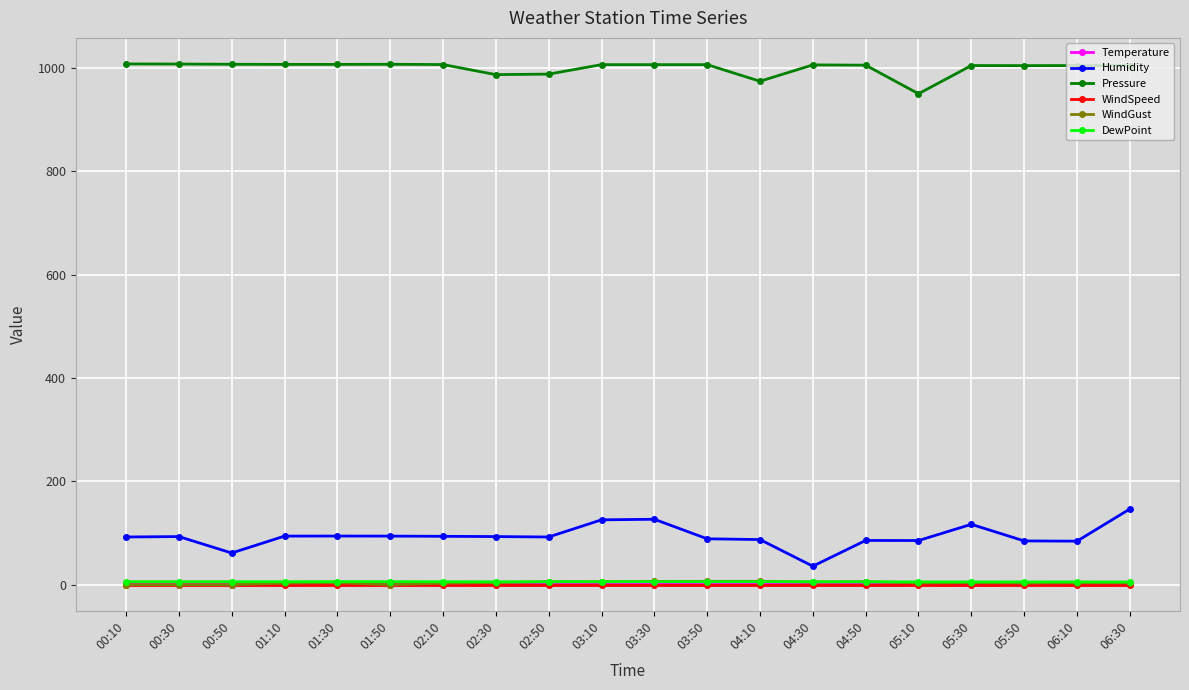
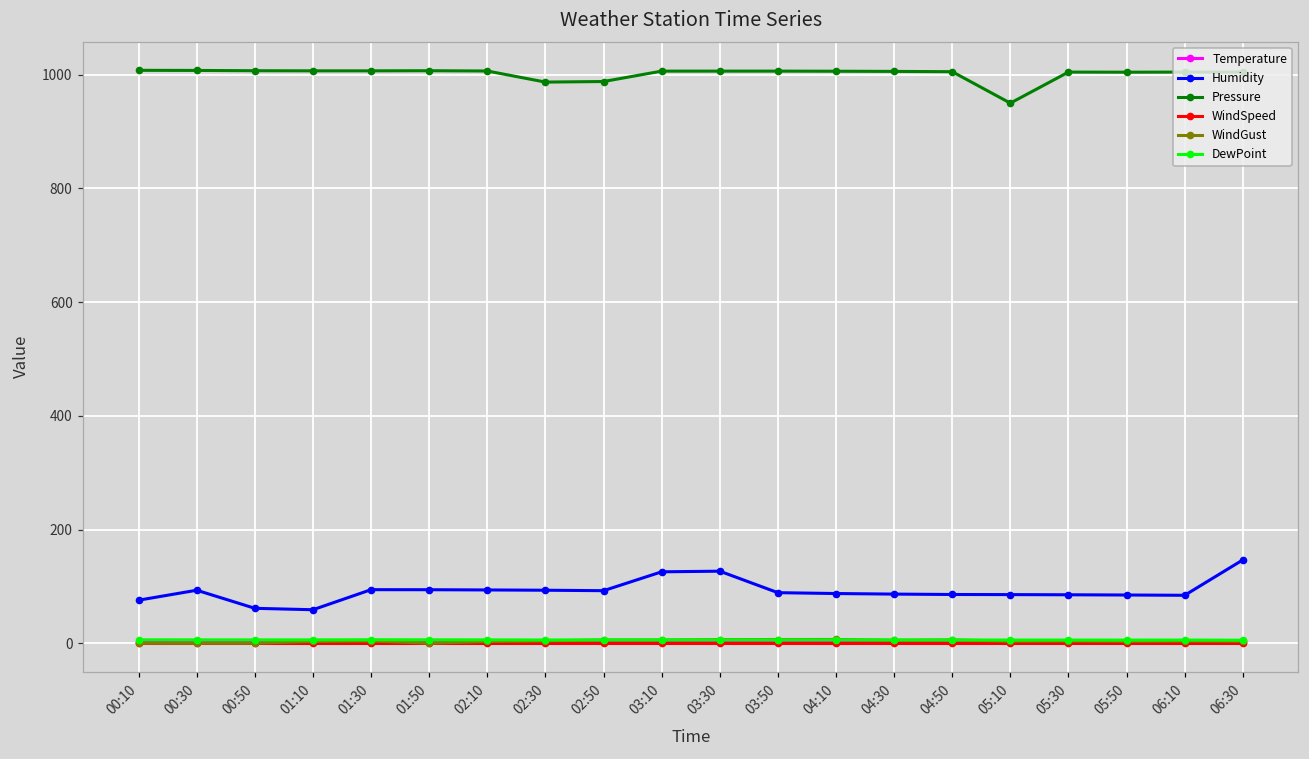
Humidity, 00:10: 90 -> 80
Humidity, 01:10: 90 -> 60
Pressure, 04:10: 970 -> 1010
Humidity, 04:30: 40 -> 90
Humidity, 05:30: 120 -> 90
